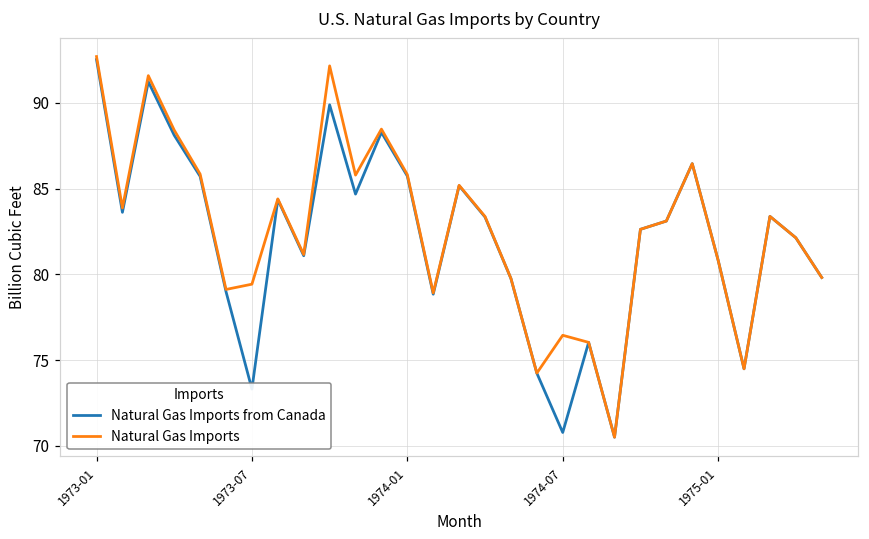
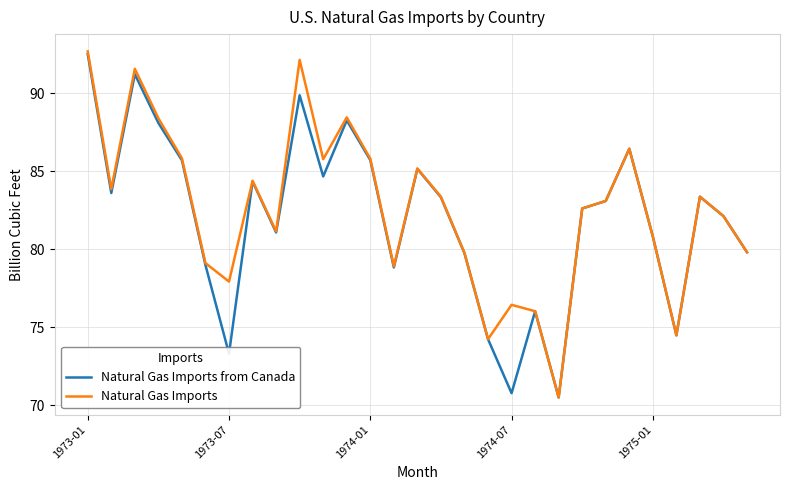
Natural Gas Imports, 1973-07: 79.4 -> 77.9
